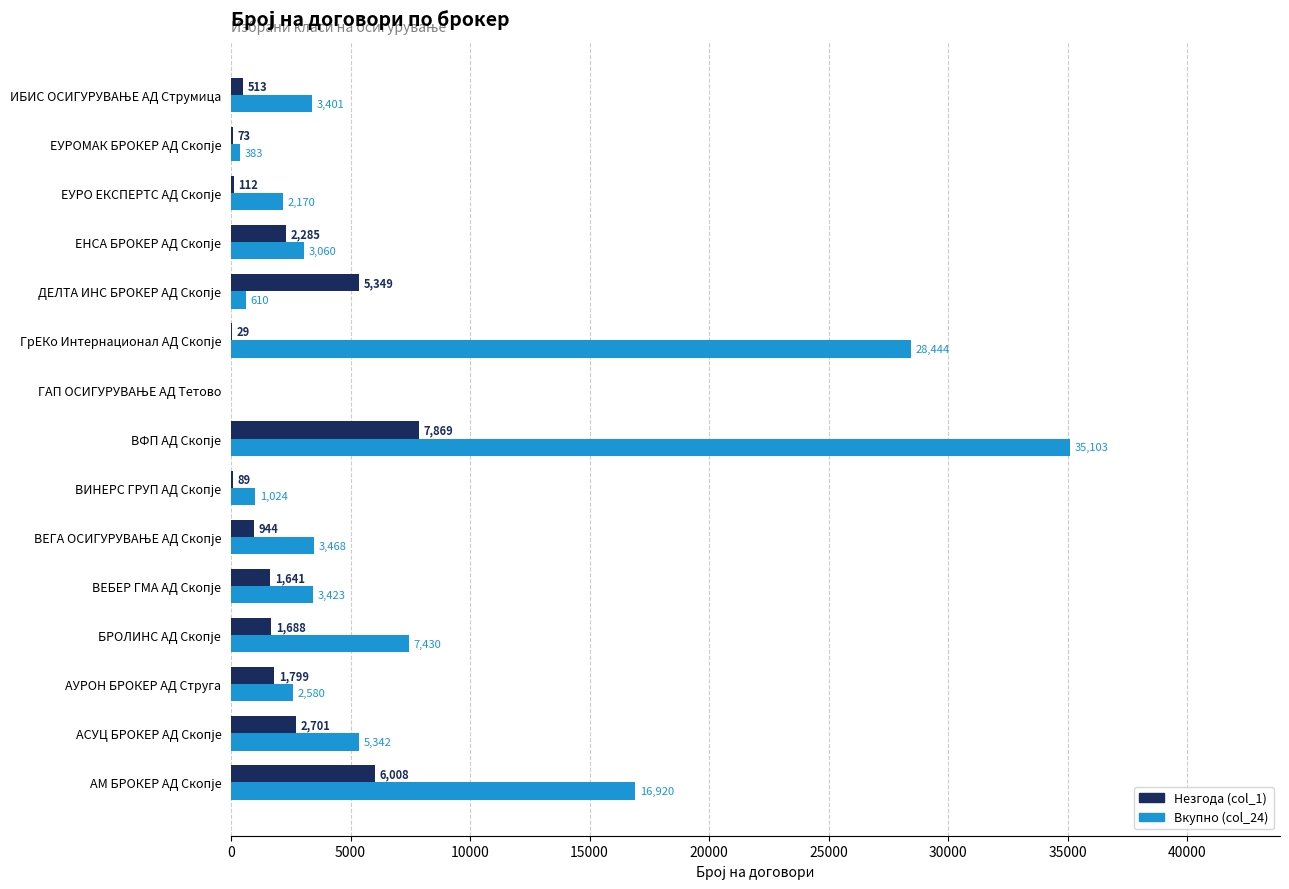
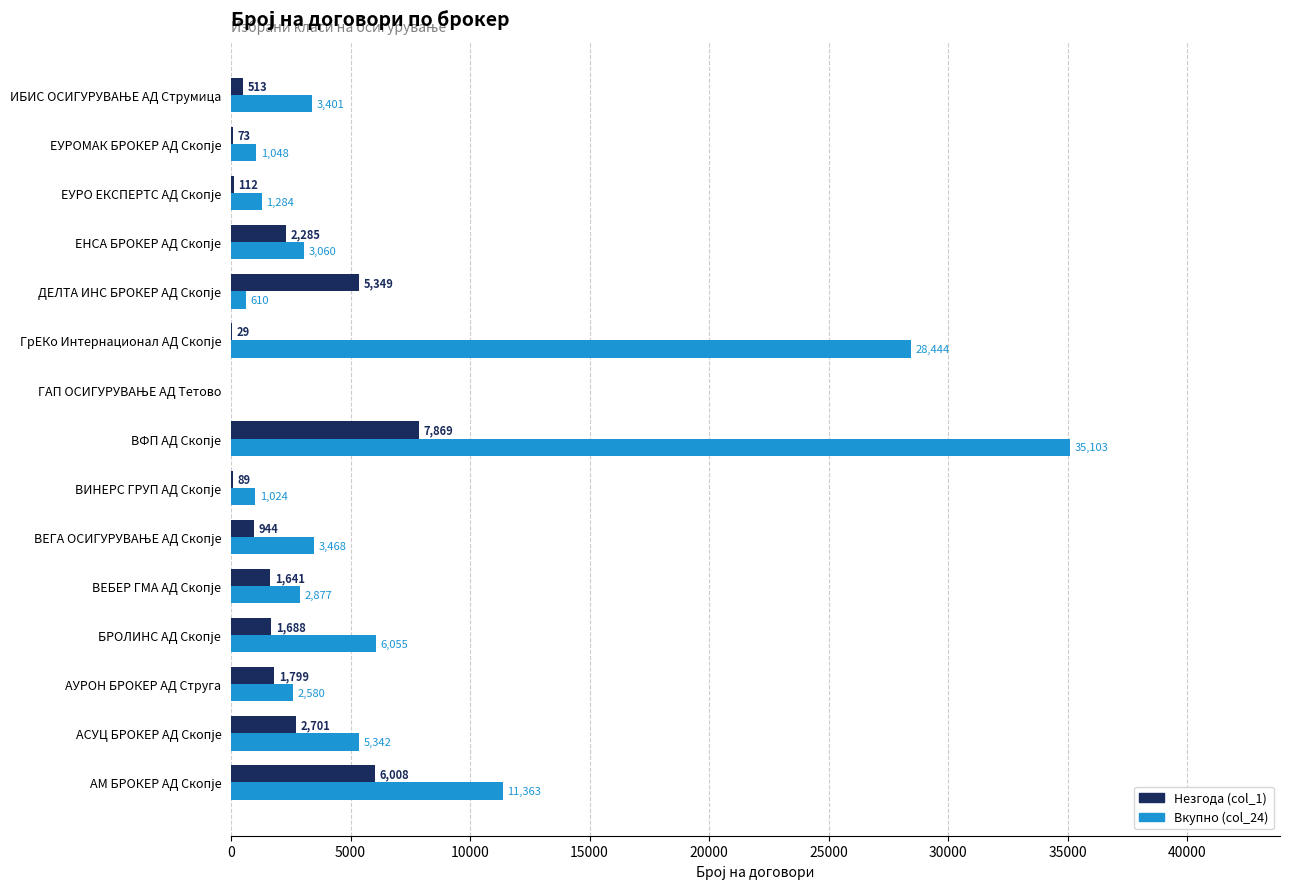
Вкупно (col_24), ЕУРОМАК БРОКЕР АД Скопје: 383 -> 1,048
Вкупно (col_24), ЕУРО ЕКСПЕРТС АД Скопје: 2,170 -> 1,284
Вкупно (col_24), ВЕБЕР ГМА АД Скопје: 3,423 -> 2,877
Вкупно (col_24), БРОЛИНС АД Скопје: 7,430 -> 6,055
Вкупно (col_24), АМ БРОКЕР АД Скопје: 16,920 -> 11,363
